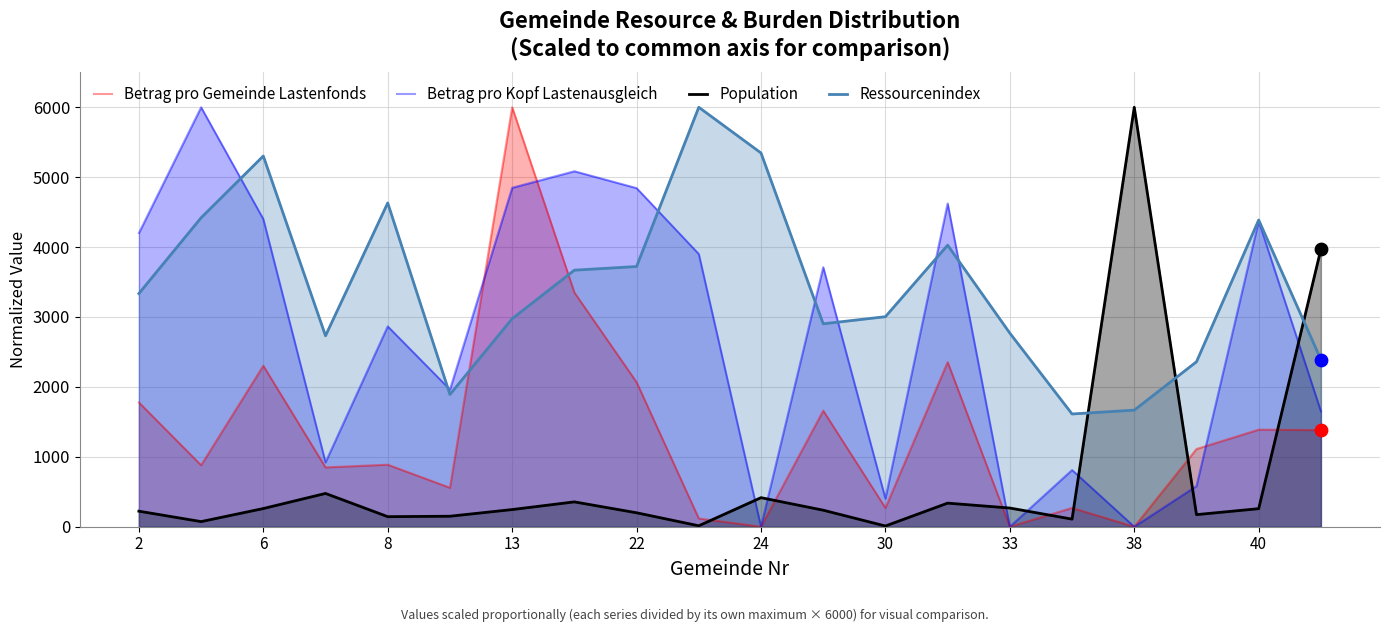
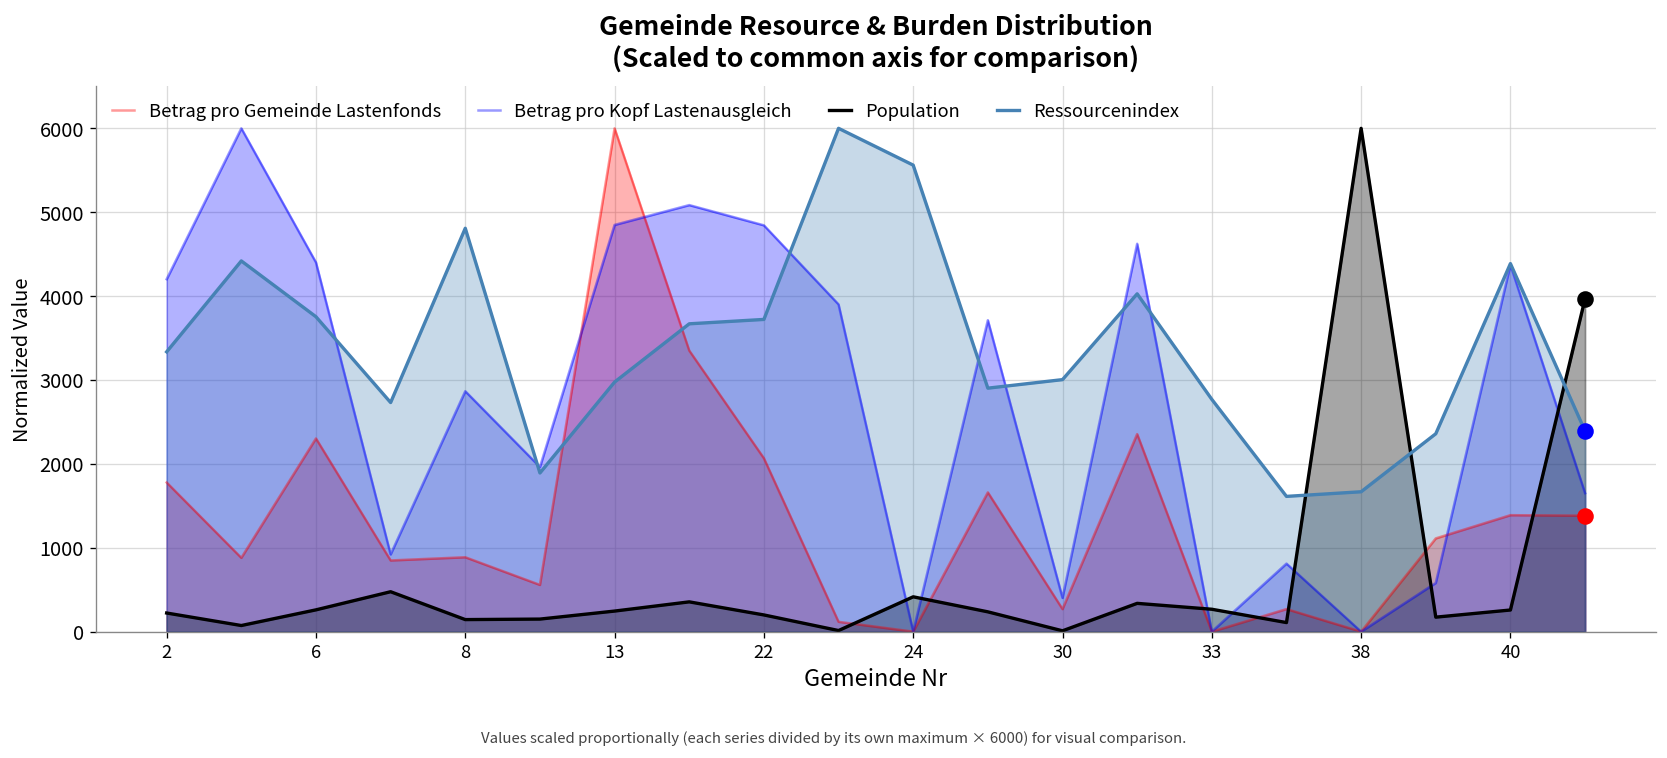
Ressourcenindex, 6: 5300 -> 3800
Ressourcenindex, 8: 4600 -> 4800
Ressourcenindex, 24: 5300 -> 5600
